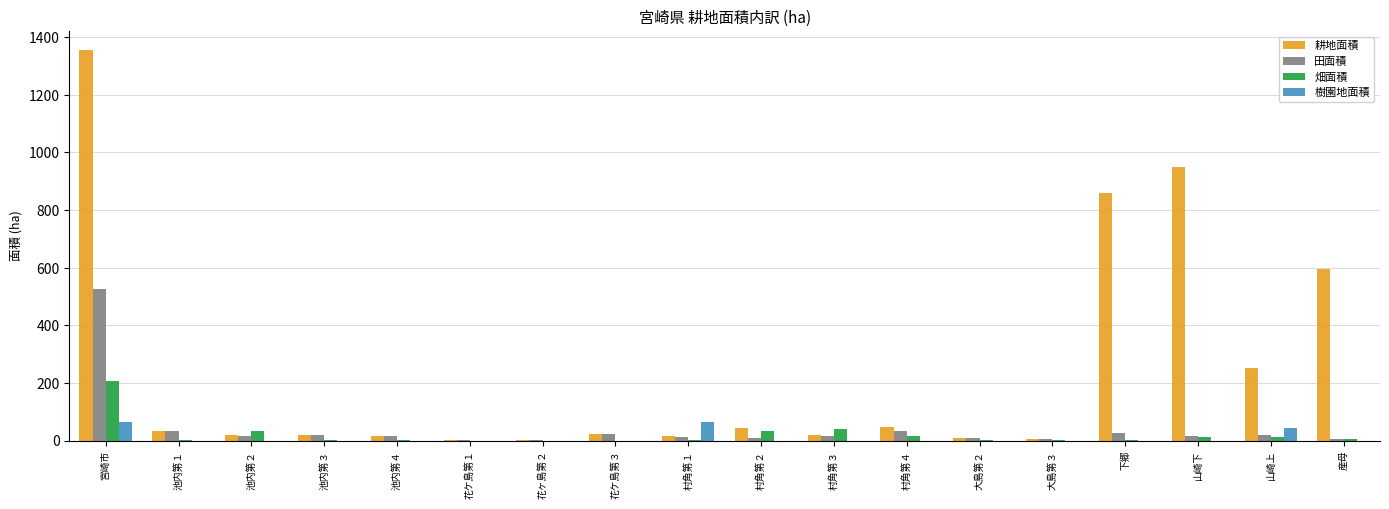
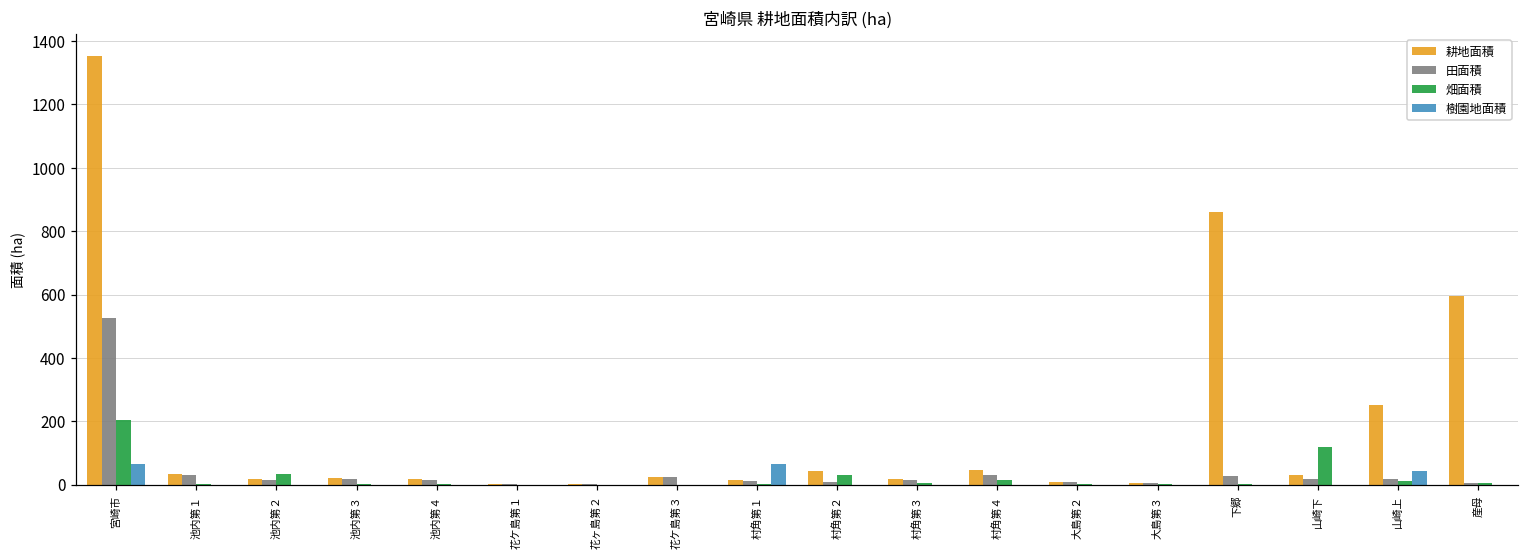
畑面積, 村角第３: 40 -> 10
耕地面積, 山崎下: 950 -> 30
畑面積, 山崎下: 10 -> 120
